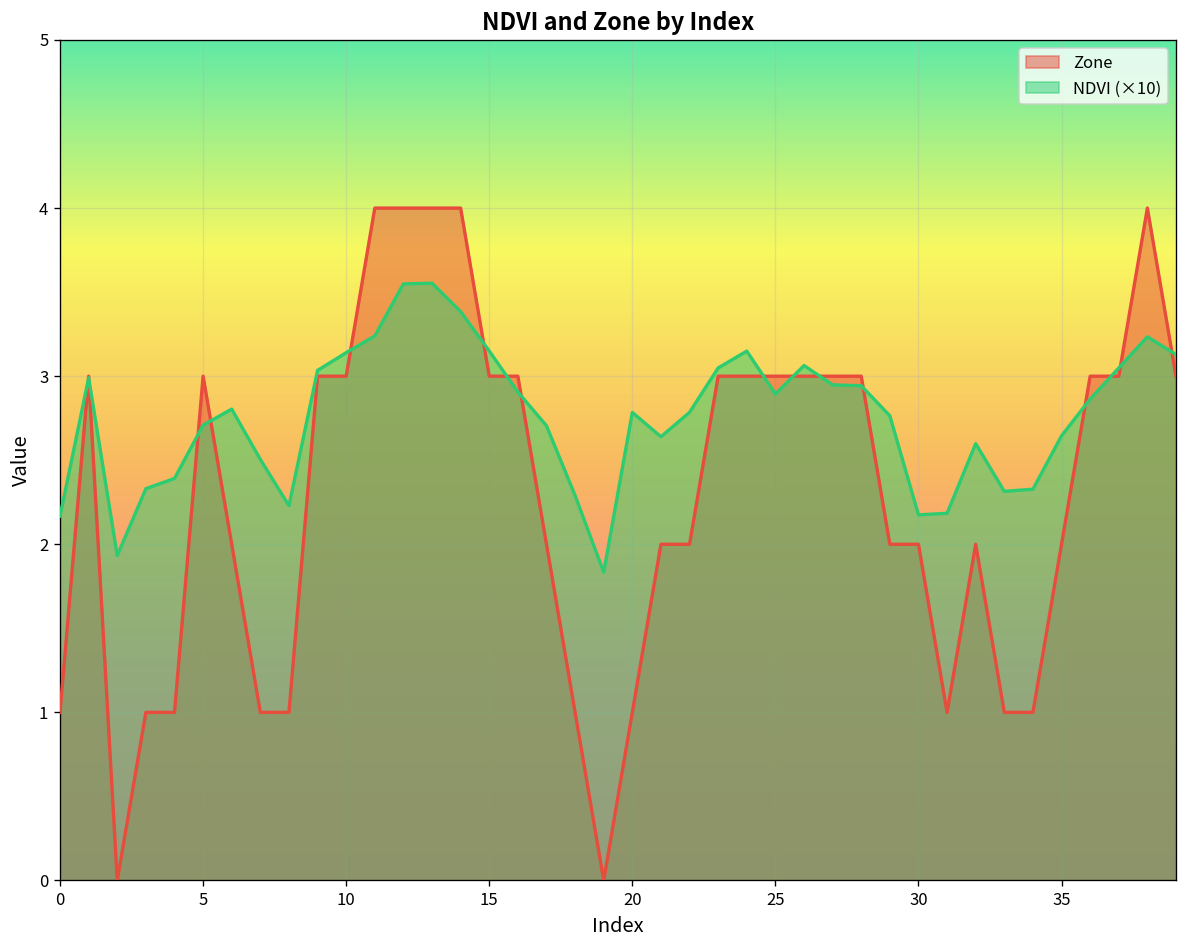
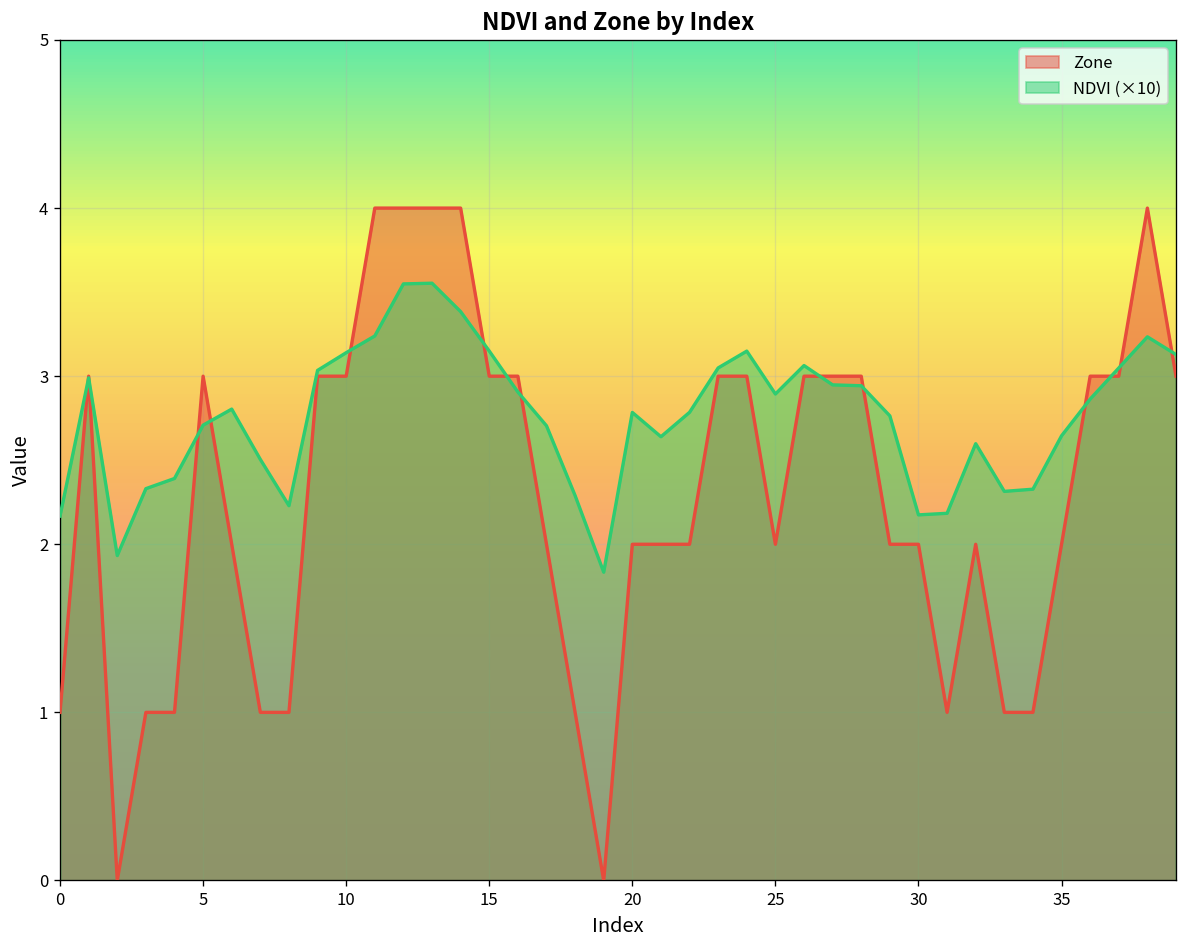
Zone, 20: 1 -> 2
Zone, 25: 3 -> 2
